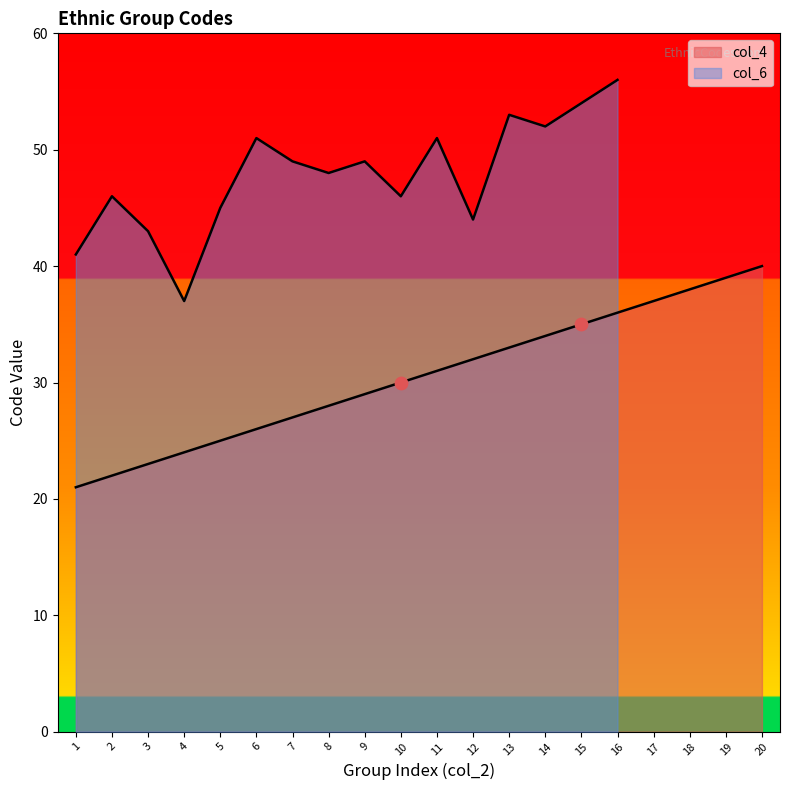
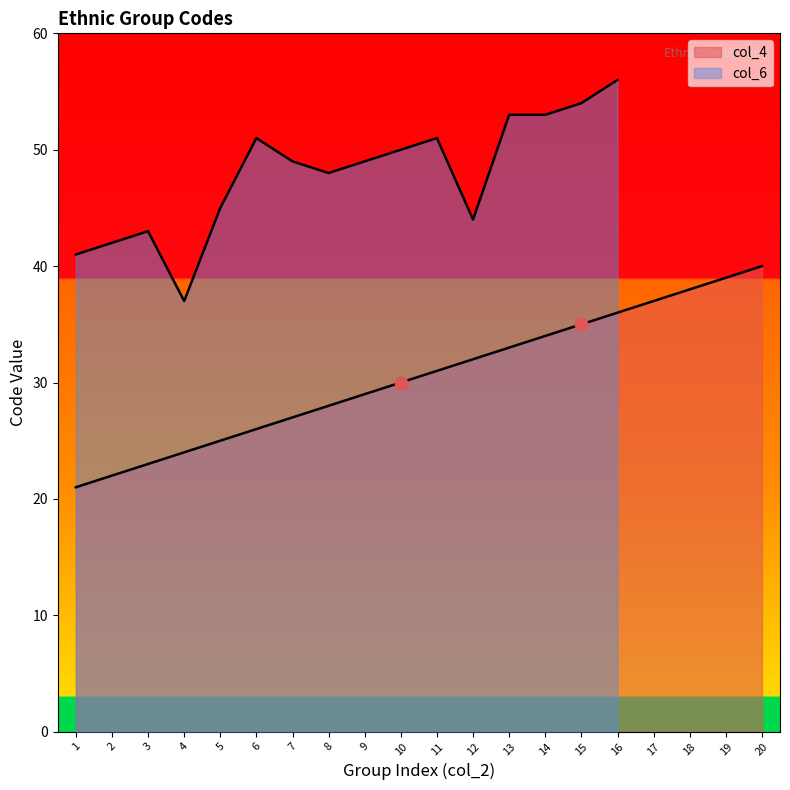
col_6, 2: 46 -> 42
col_6, 10: 46 -> 50
col_6, 14: 52 -> 53
